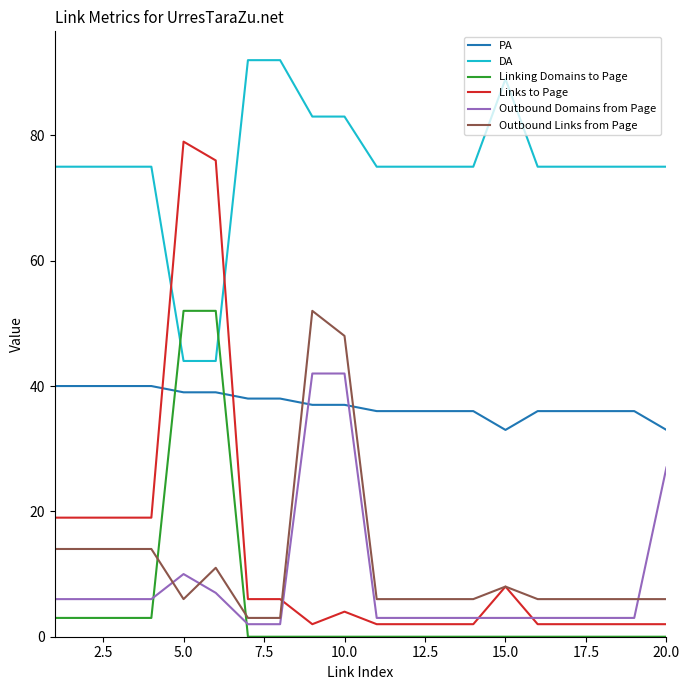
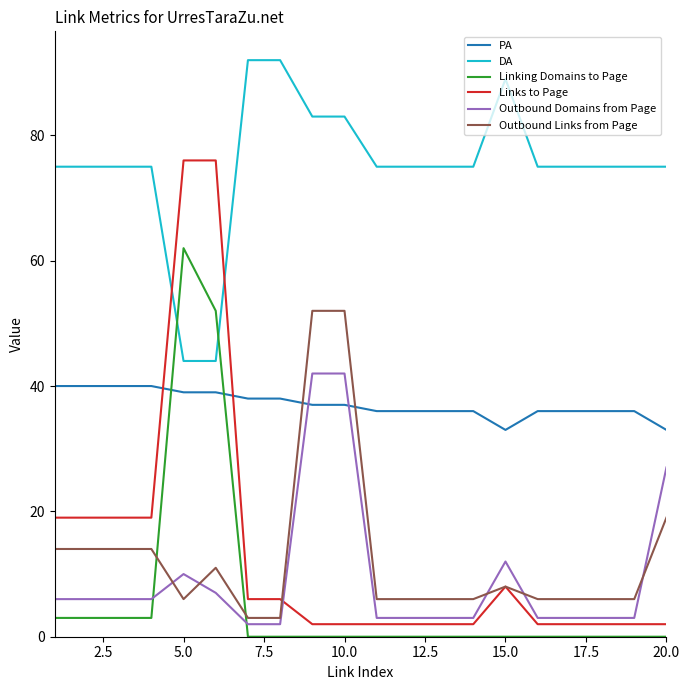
Linking Domains to Page, 5.0: 52 -> 62
Links to Page, 5.0: 79 -> 76
Links to Page, 10.0: 4 -> 2
Outbound Links from Page, 10.0: 48 -> 52
Outbound Domains from Page, 15.0: 3 -> 12
Outbound Links from Page, 20.0: 6 -> 19
